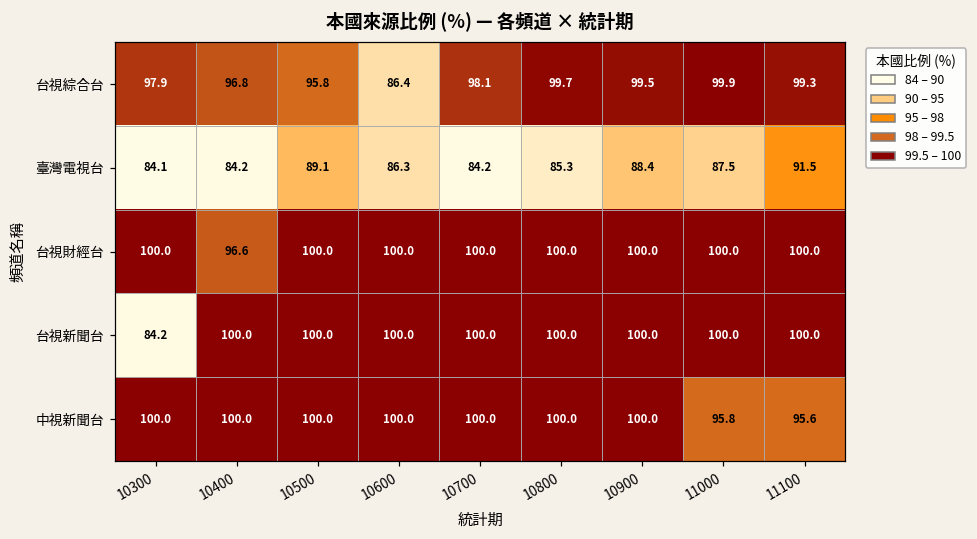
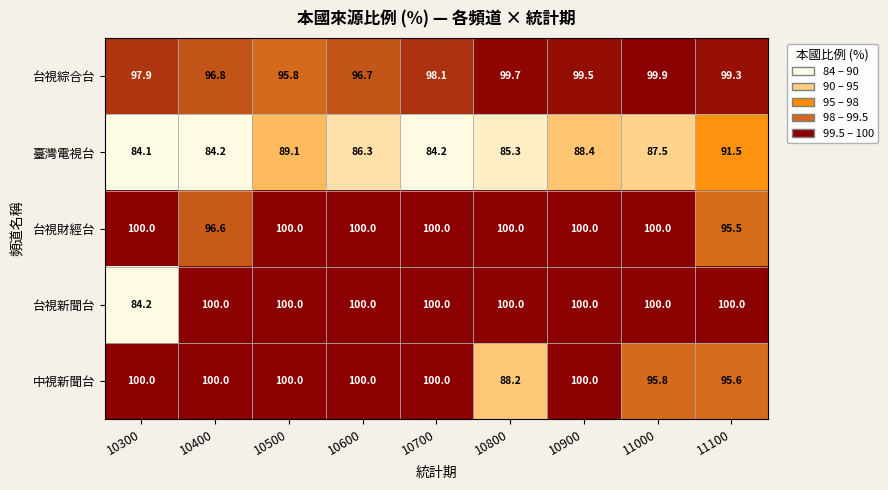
台視綜合台, 10600: 86.4 -> 96.7
台視財經台, 11100: 100.0 -> 95.5
中視新聞台, 10800: 100.0 -> 88.2
